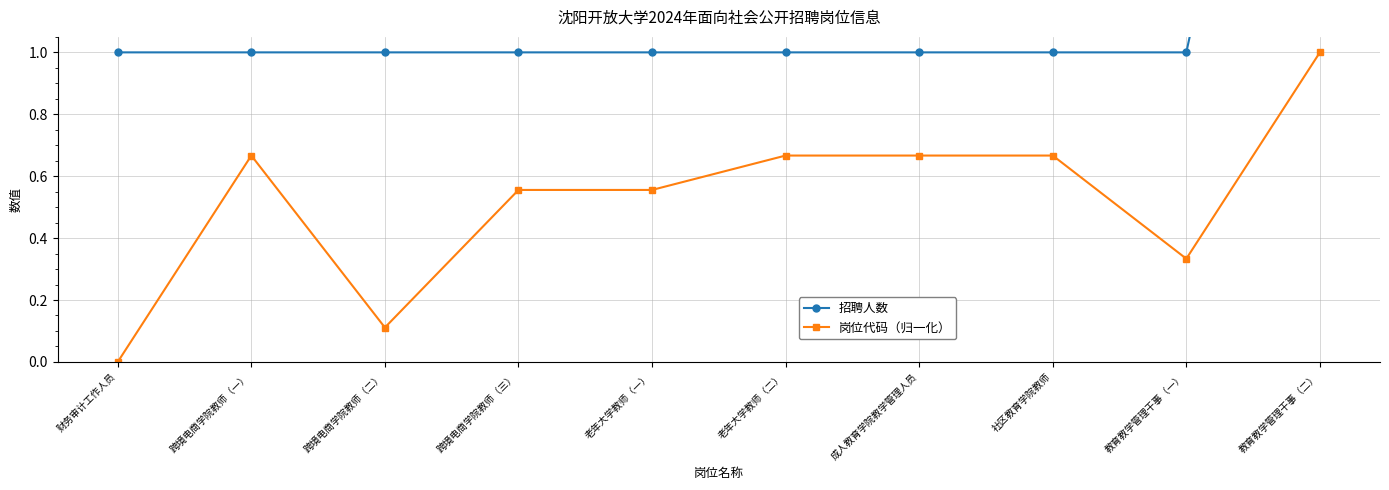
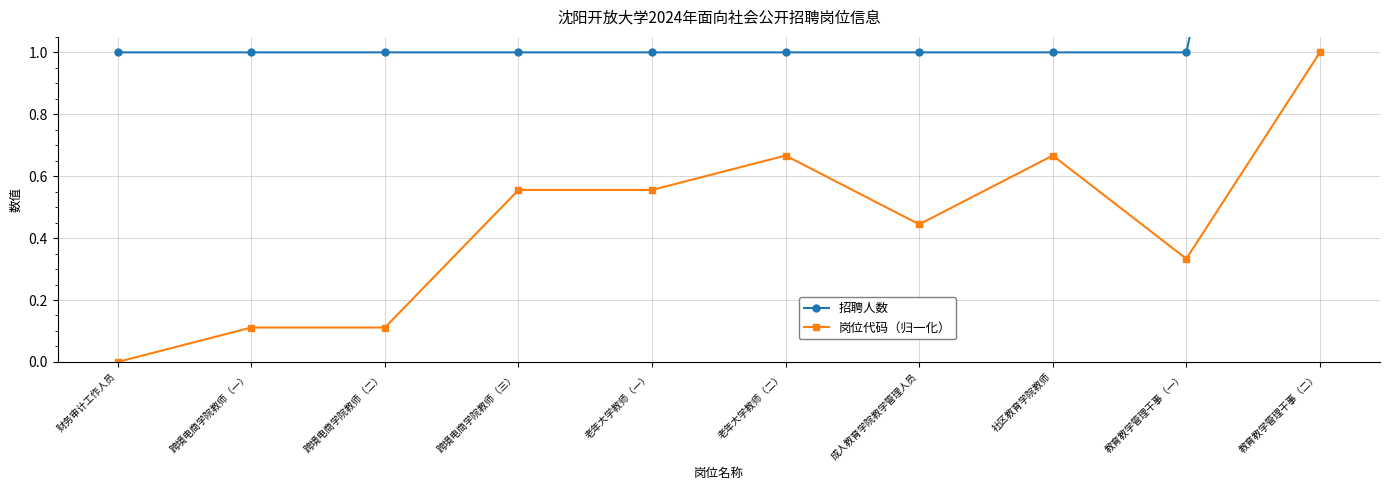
岗位代码（归一化）, 跨境电商学院教师（一）: 0.67 -> 0.11
岗位代码（归一化）, 成人教育学院教学管理人员: 0.67 -> 0.44
